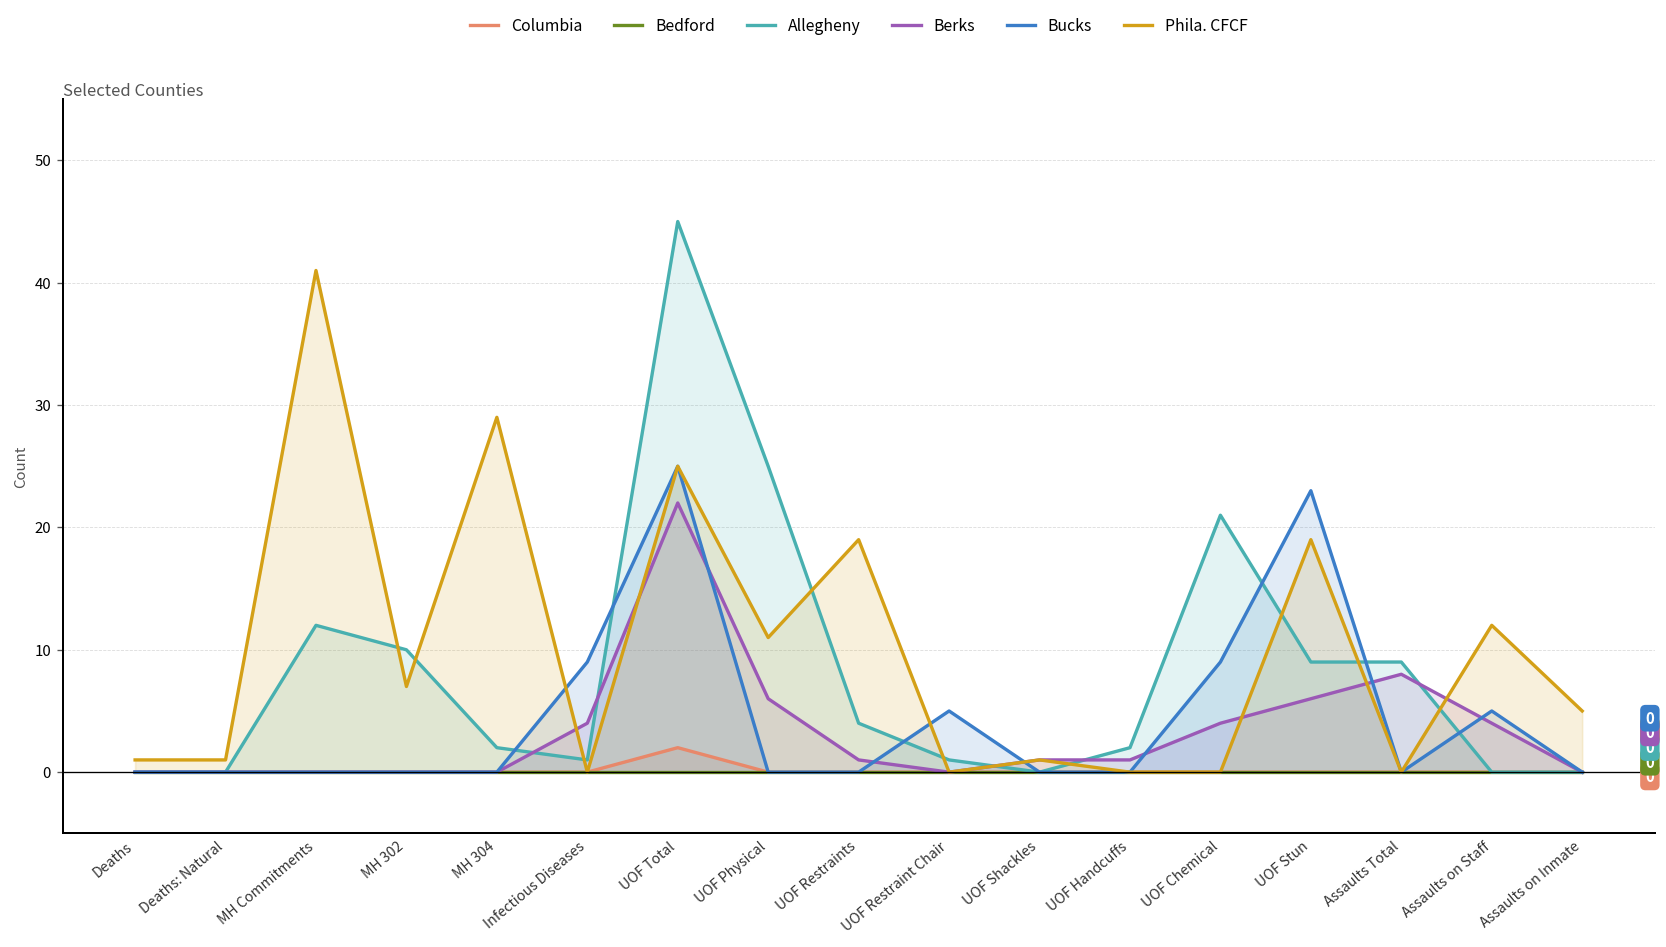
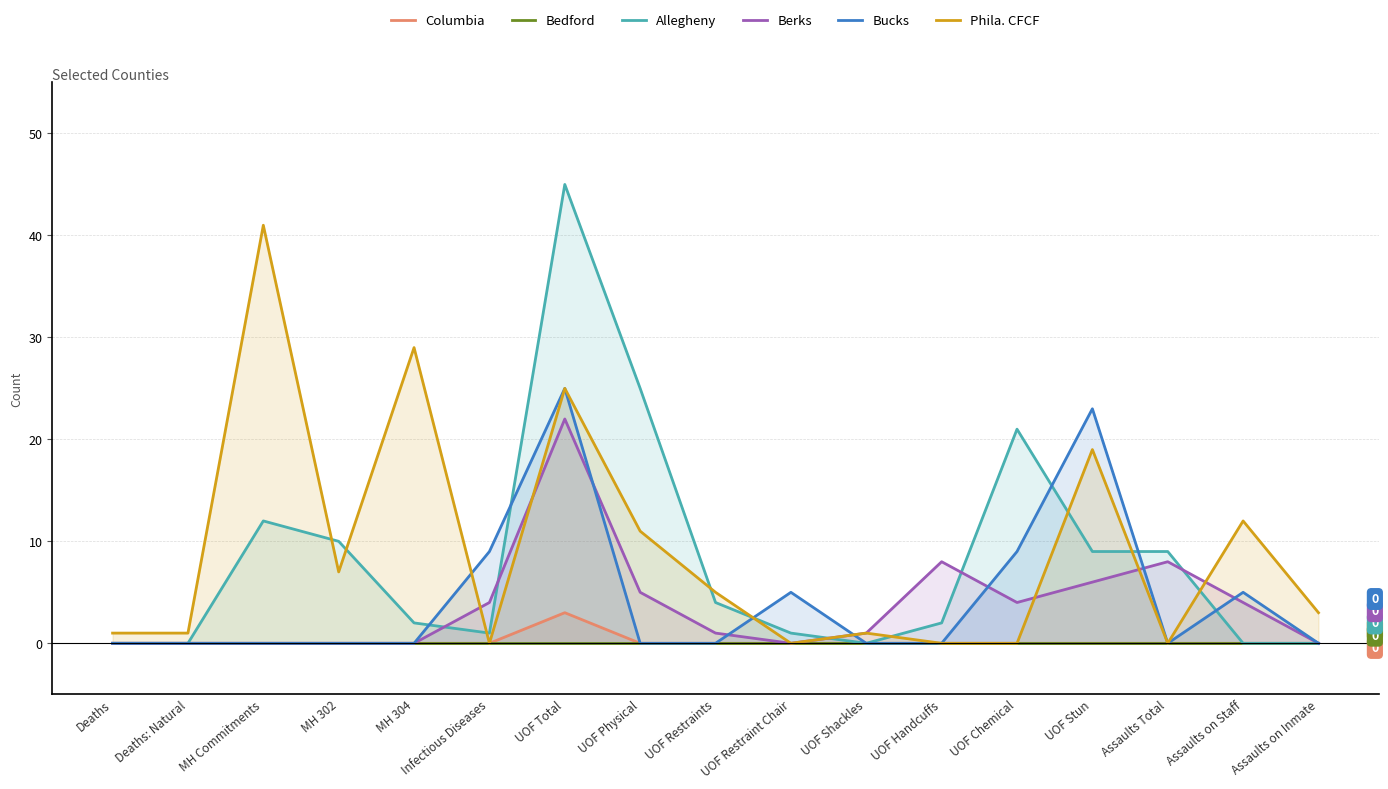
Columbia, UOF Total: 2 -> 3
Berks, UOF Physical: 6 -> 5
Phila. CFCF, UOF Restraints: 19 -> 5
Berks, UOF Handcuffs: 1 -> 8
Phila. CFCF, Assaults on Inmate: 5 -> 3
